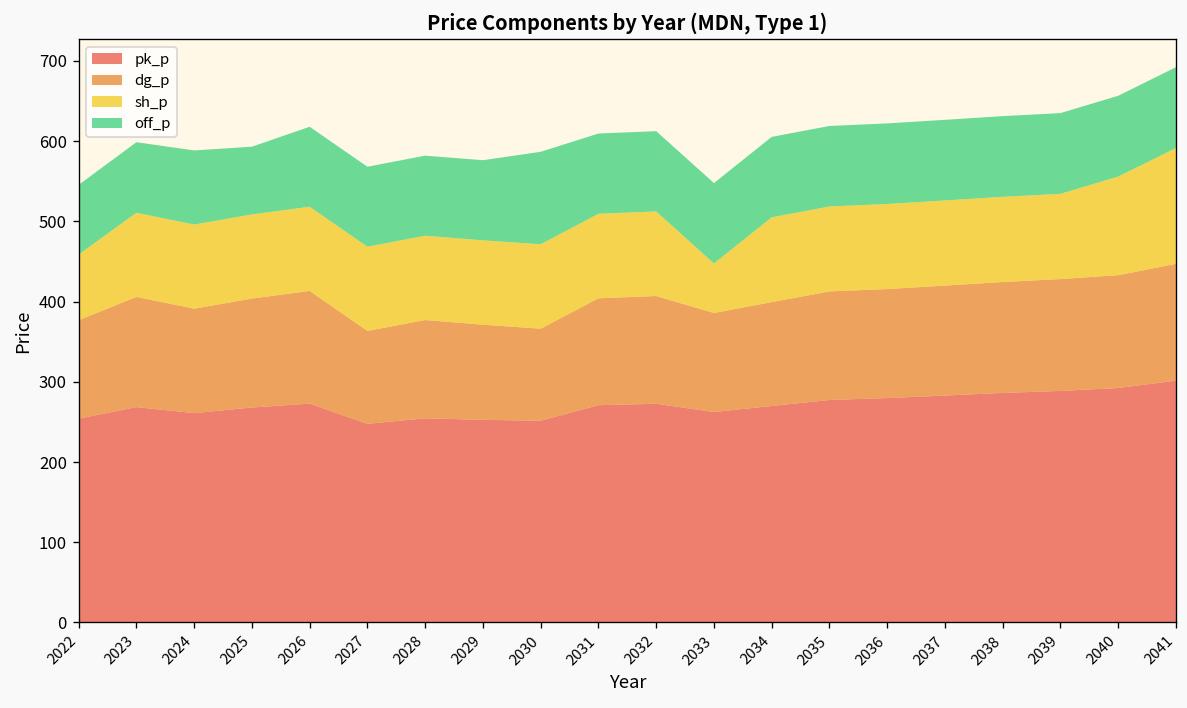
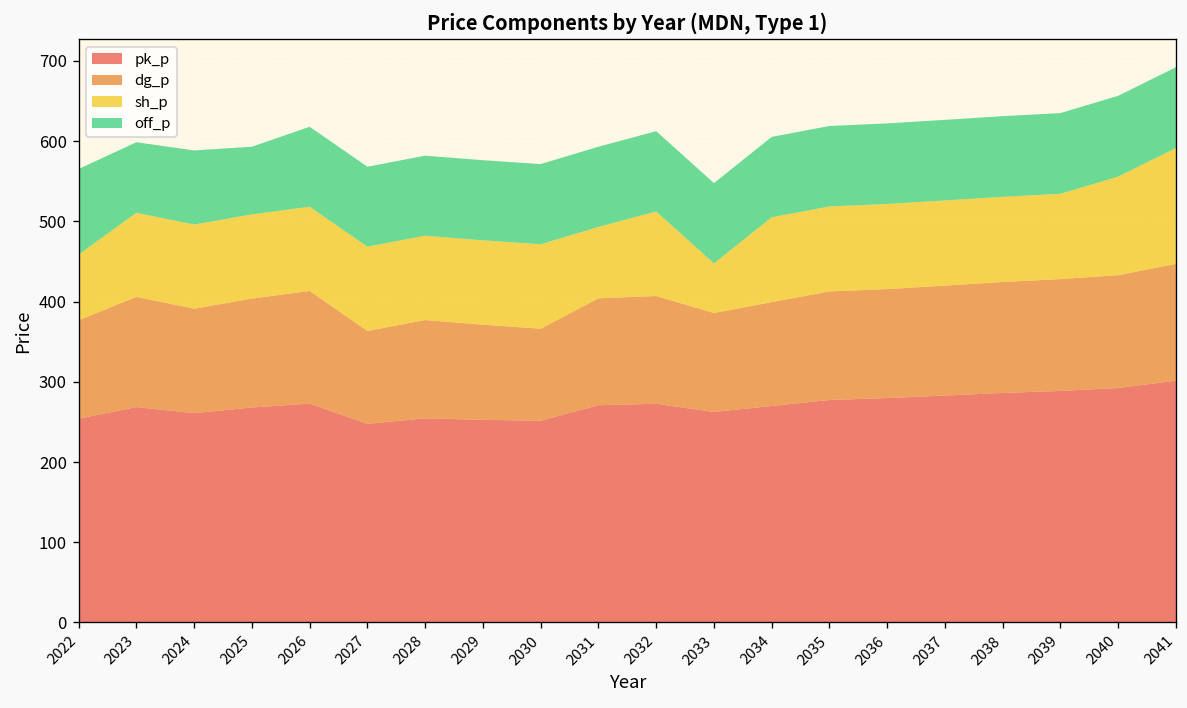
off_p, 2022: 90 -> 110
off_p, 2030: 120 -> 100
sh_p, 2031: 110 -> 90
